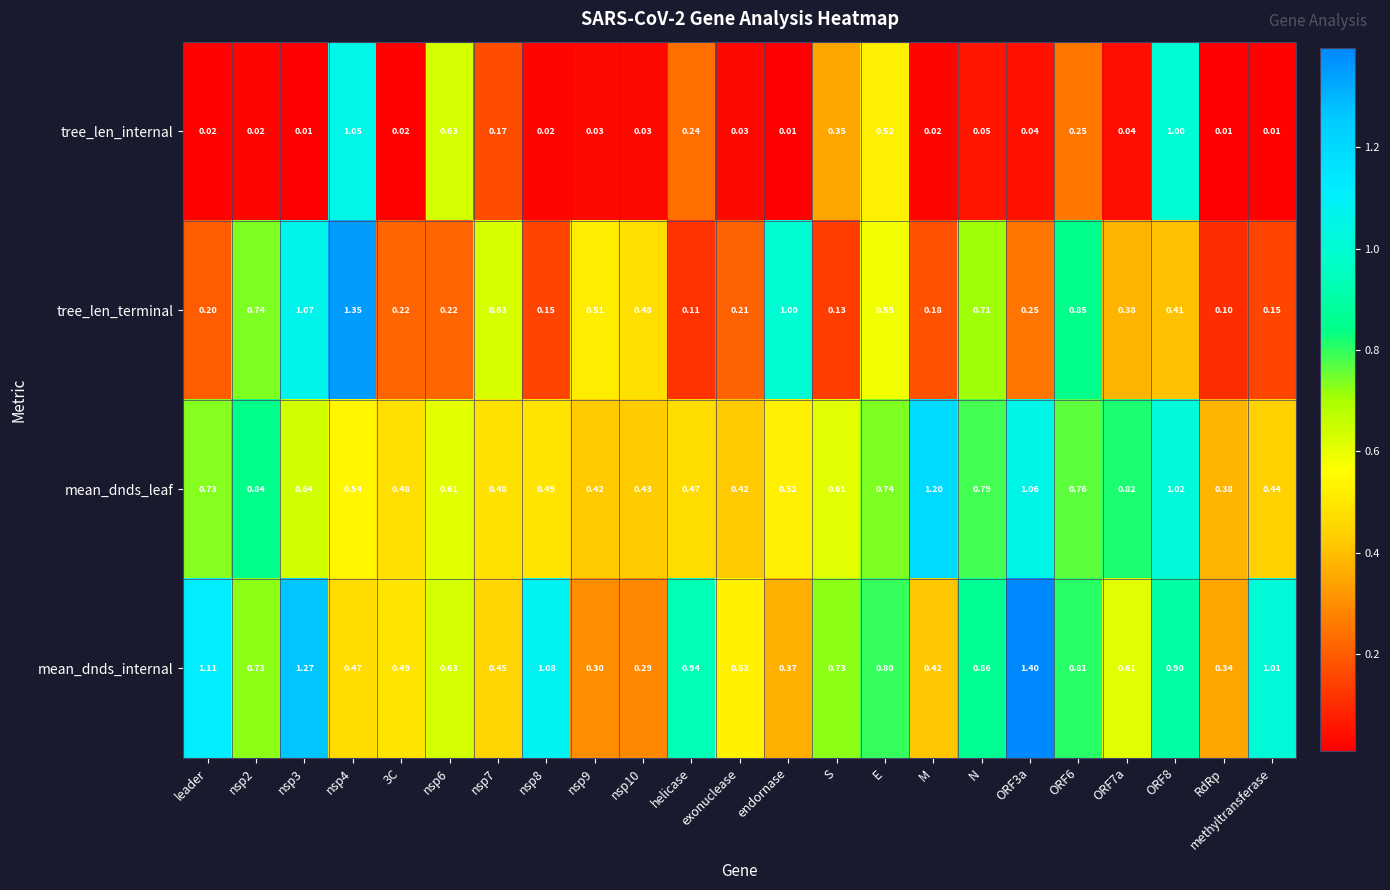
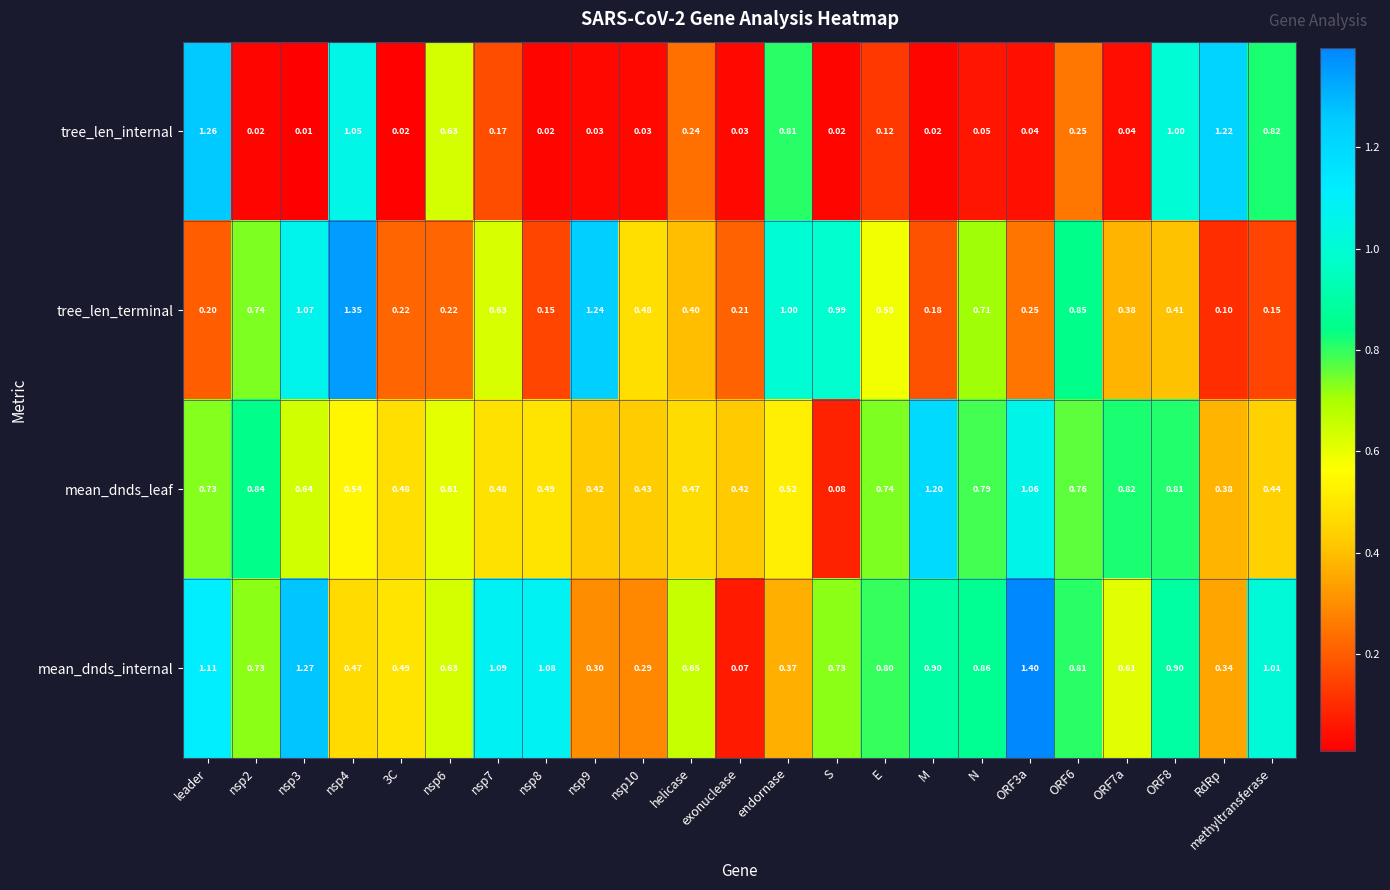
tree_len_internal, leader: 0.02 -> 1.26
tree_len_internal, endornase: 0.01 -> 0.81
tree_len_internal, S: 0.35 -> 0.02
tree_len_internal, E: 0.52 -> 0.12
tree_len_internal, RdRp: 0.01 -> 1.22
tree_len_internal, methyltransferase: 0.01 -> 0.82
tree_len_terminal, nsp9: 0.51 -> 1.24
tree_len_terminal, helicase: 0.11 -> 0.40
tree_len_terminal, S: 0.13 -> 0.99
mean_dnds_leaf, S: 0.61 -> 0.08
mean_dnds_leaf, ORF8: 1.02 -> 0.81
mean_dnds_internal, nsp7: 0.45 -> 1.09
mean_dnds_internal, helicase: 0.94 -> 0.65
mean_dnds_internal, exonuclease: 0.53 -> 0.07
mean_dnds_internal, M: 0.42 -> 0.90
